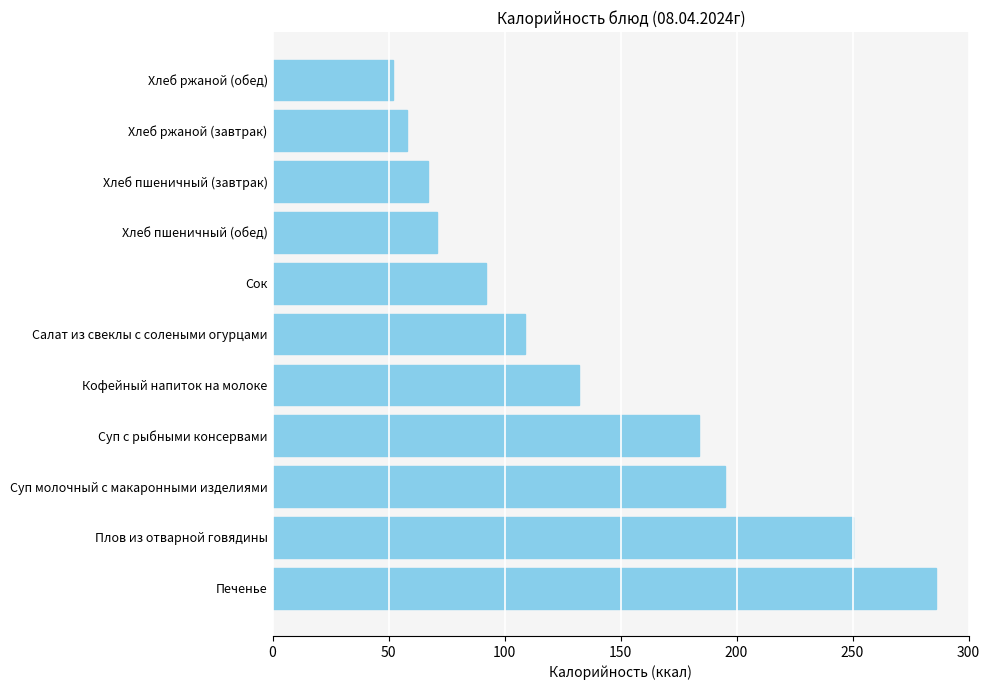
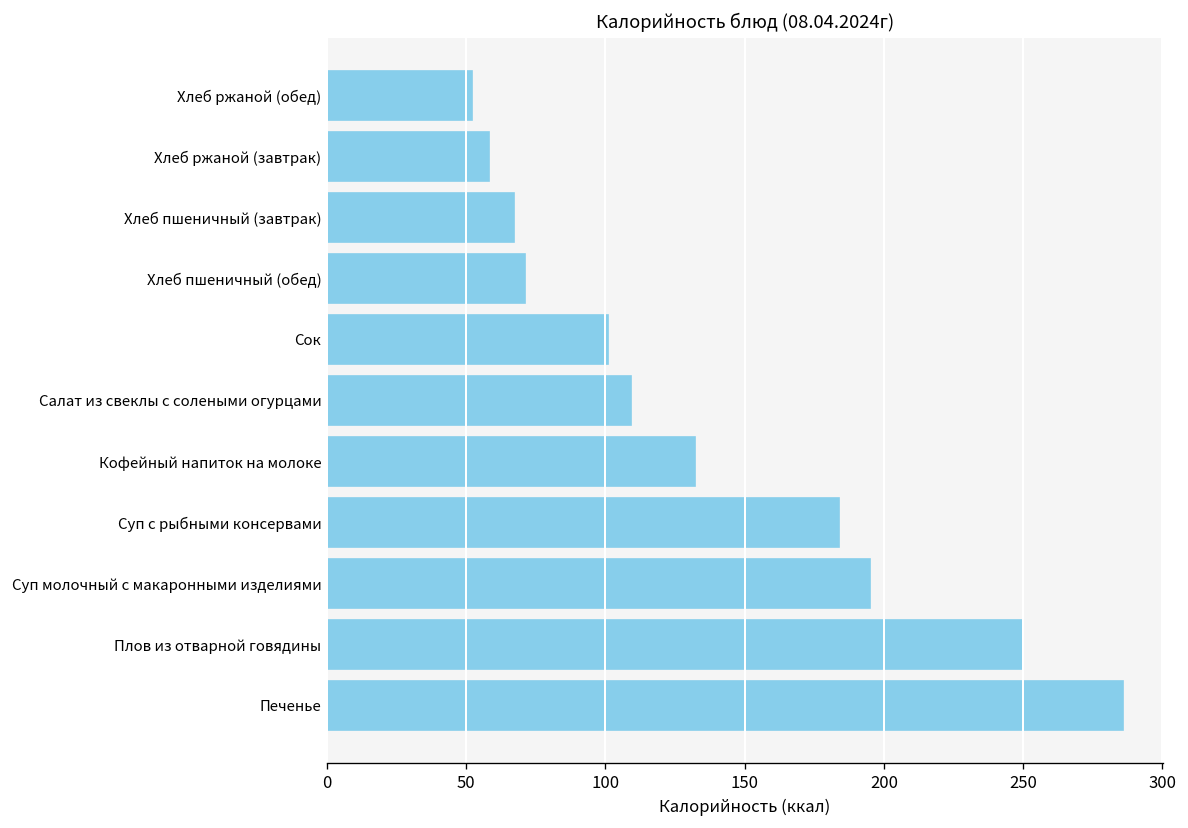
Сок: 92 -> 101
